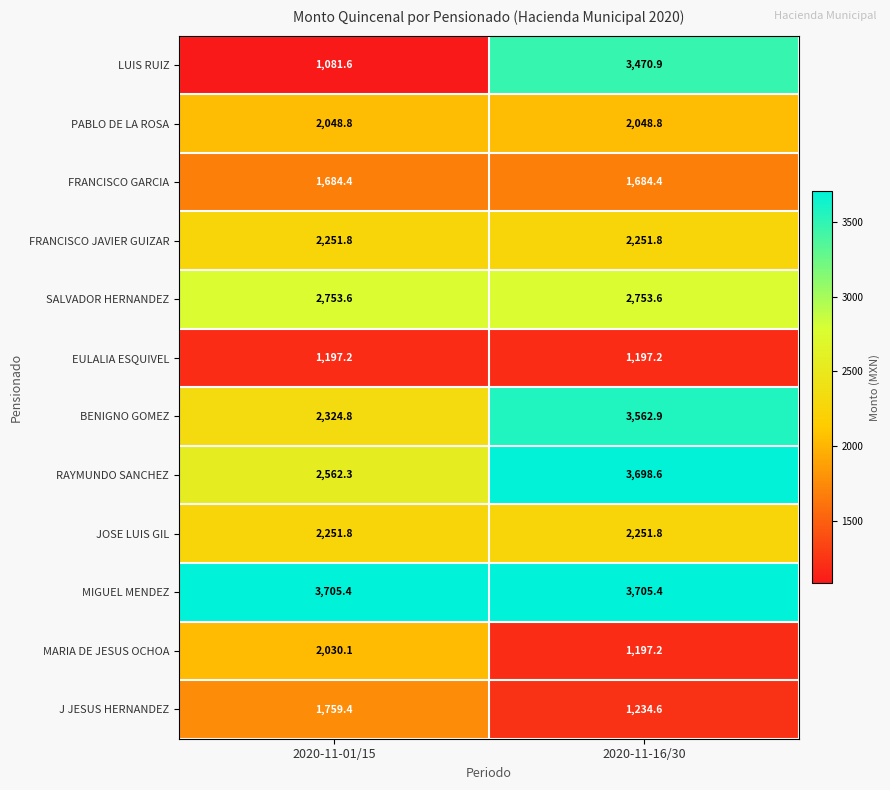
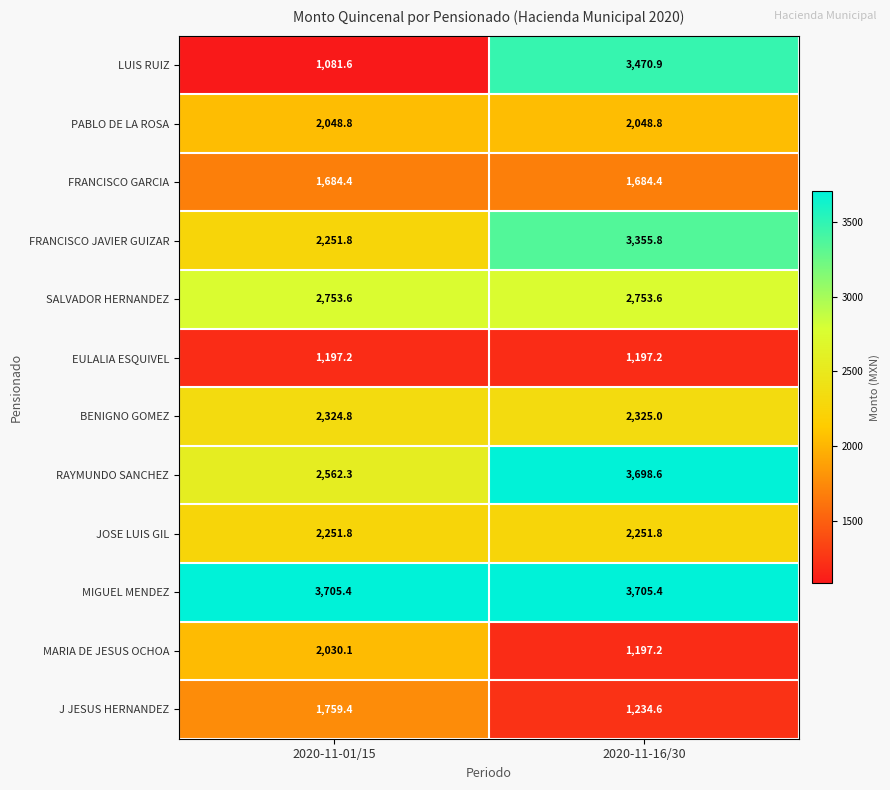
FRANCISCO JAVIER GUIZAR, 2020-11-16/30: 2,251.8 -> 3,355.8
BENIGNO GOMEZ, 2020-11-16/30: 3,562.9 -> 2,325.0
